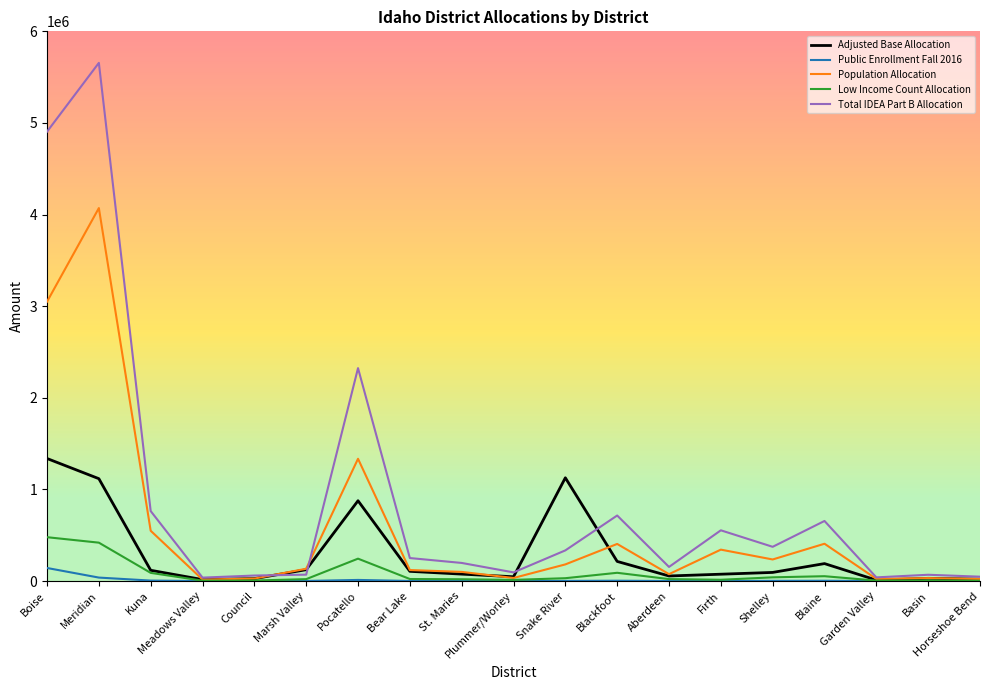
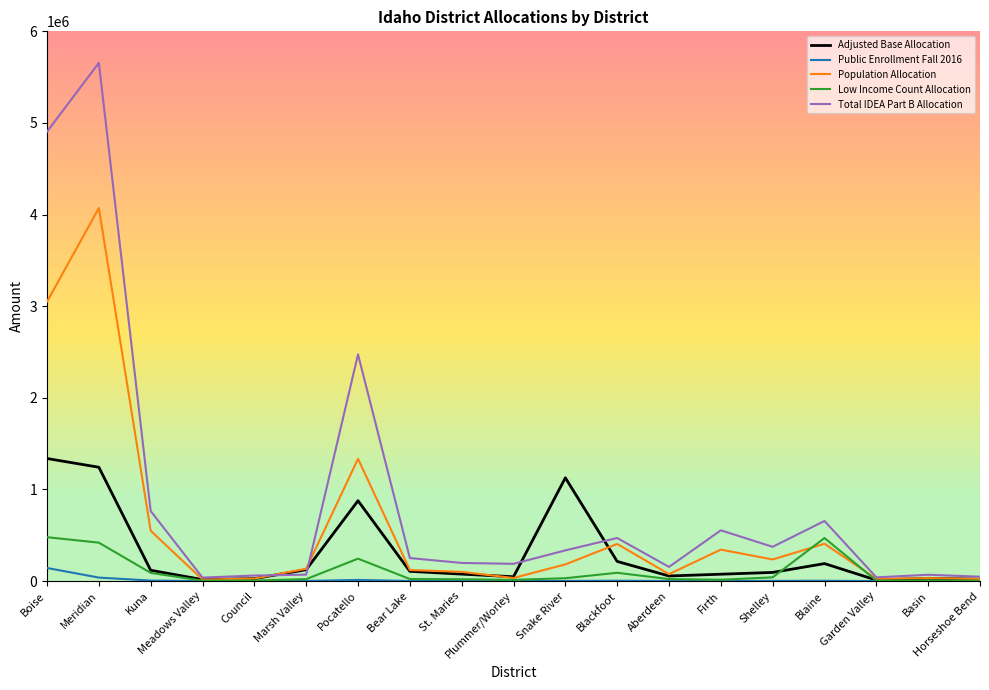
Adjusted Base Allocation, Meridian: 1100000 -> 1200000
Total IDEA Part B Allocation, Pocatello: 2300000 -> 2500000
Total IDEA Part B Allocation, Plummer/Worley: 100000 -> 200000
Total IDEA Part B Allocation, Blackfoot: 700000 -> 500000
Low Income Count Allocation, Blaine: 100000 -> 500000
